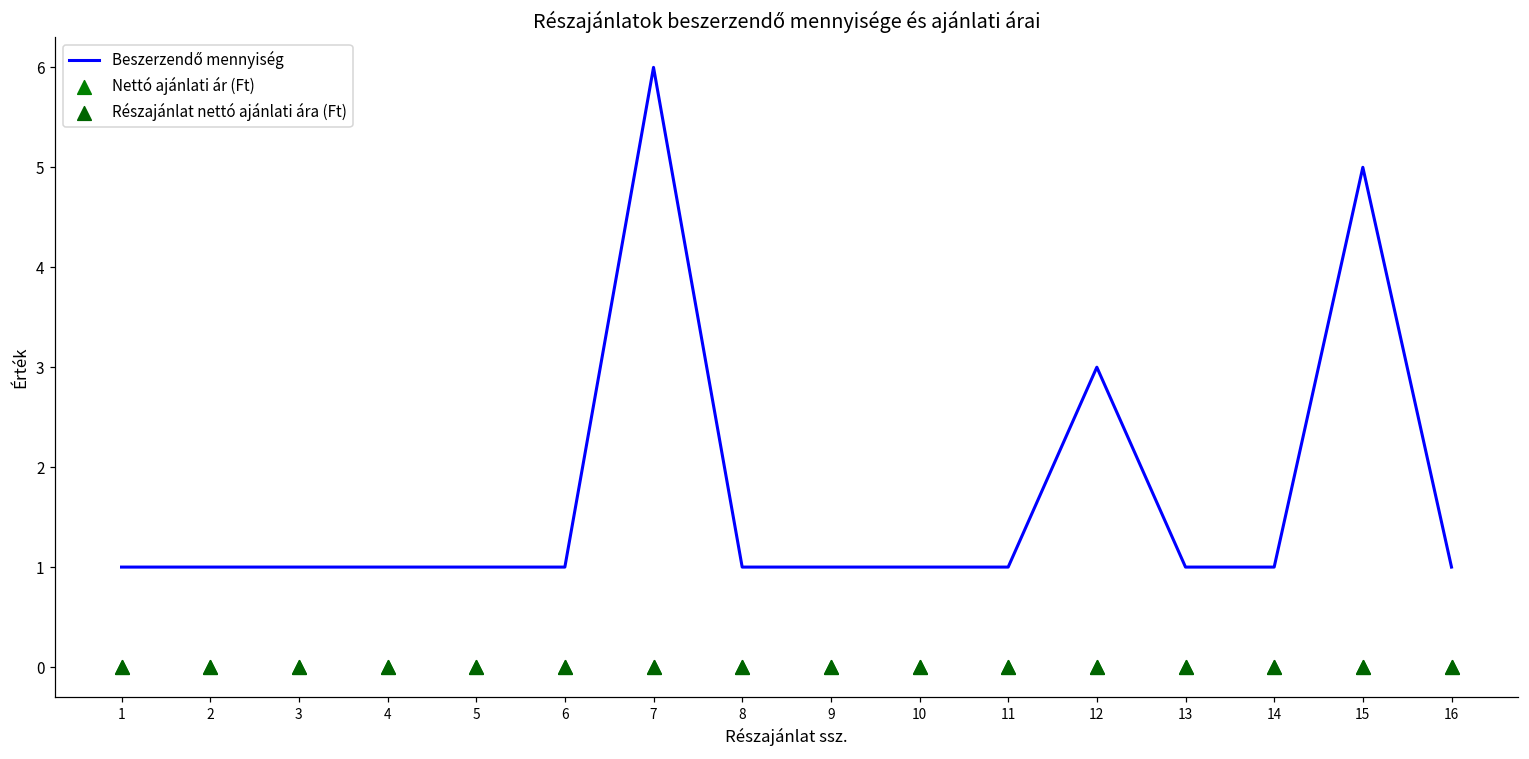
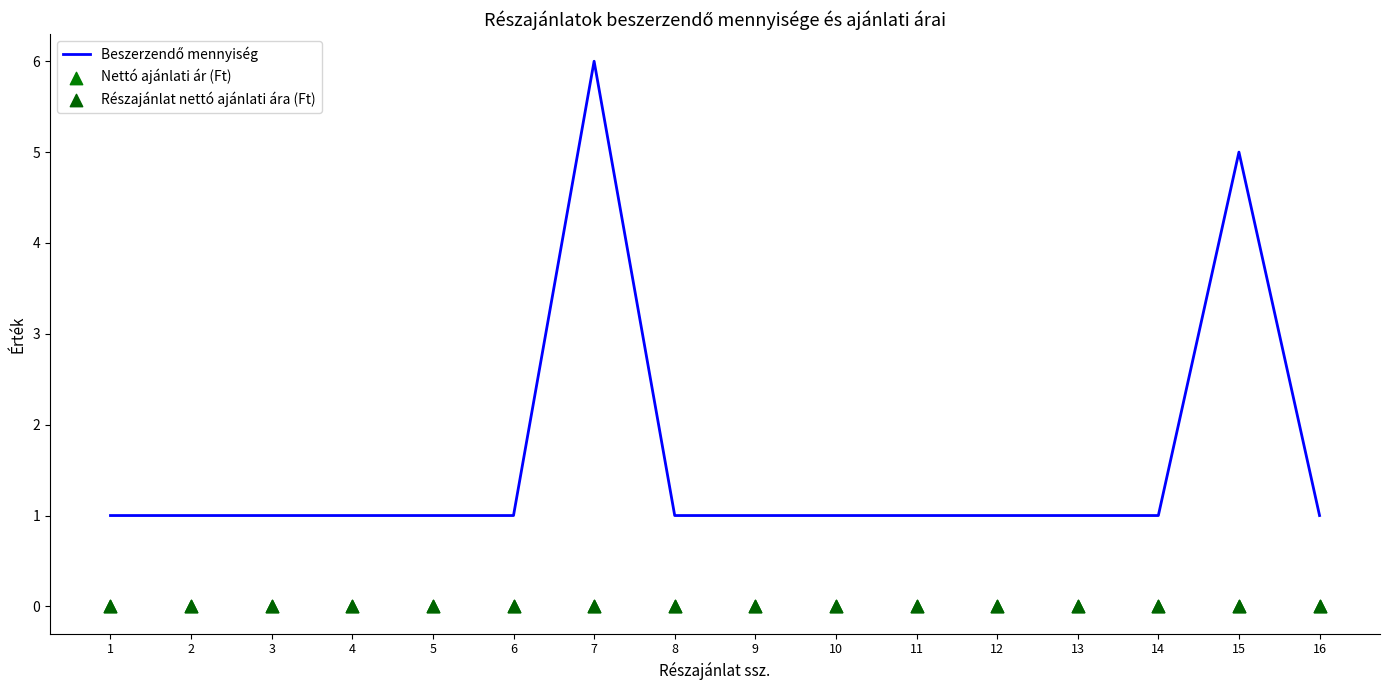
Beszerzendő mennyiség, 12: 3 -> 1
